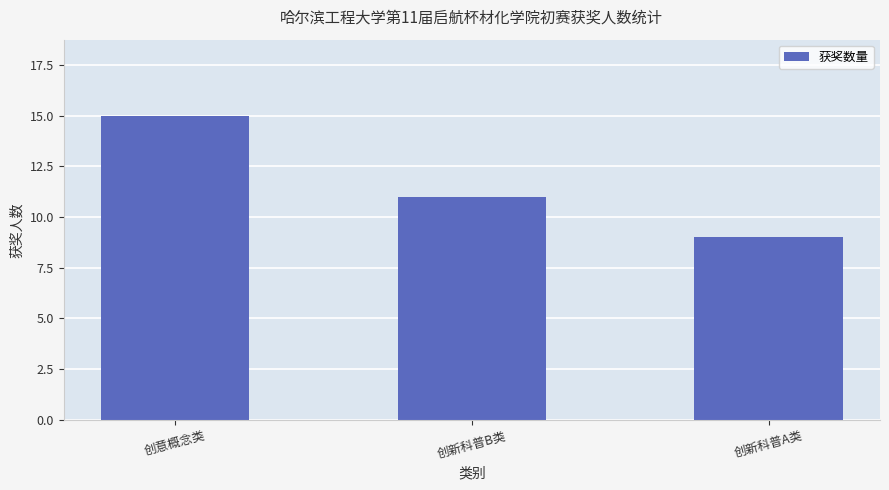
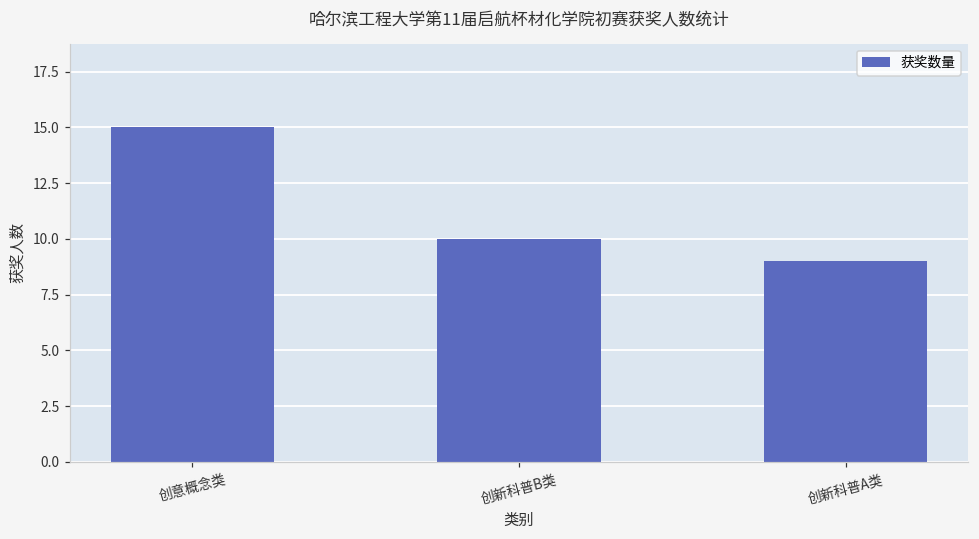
创新科普B类: 11 -> 10
